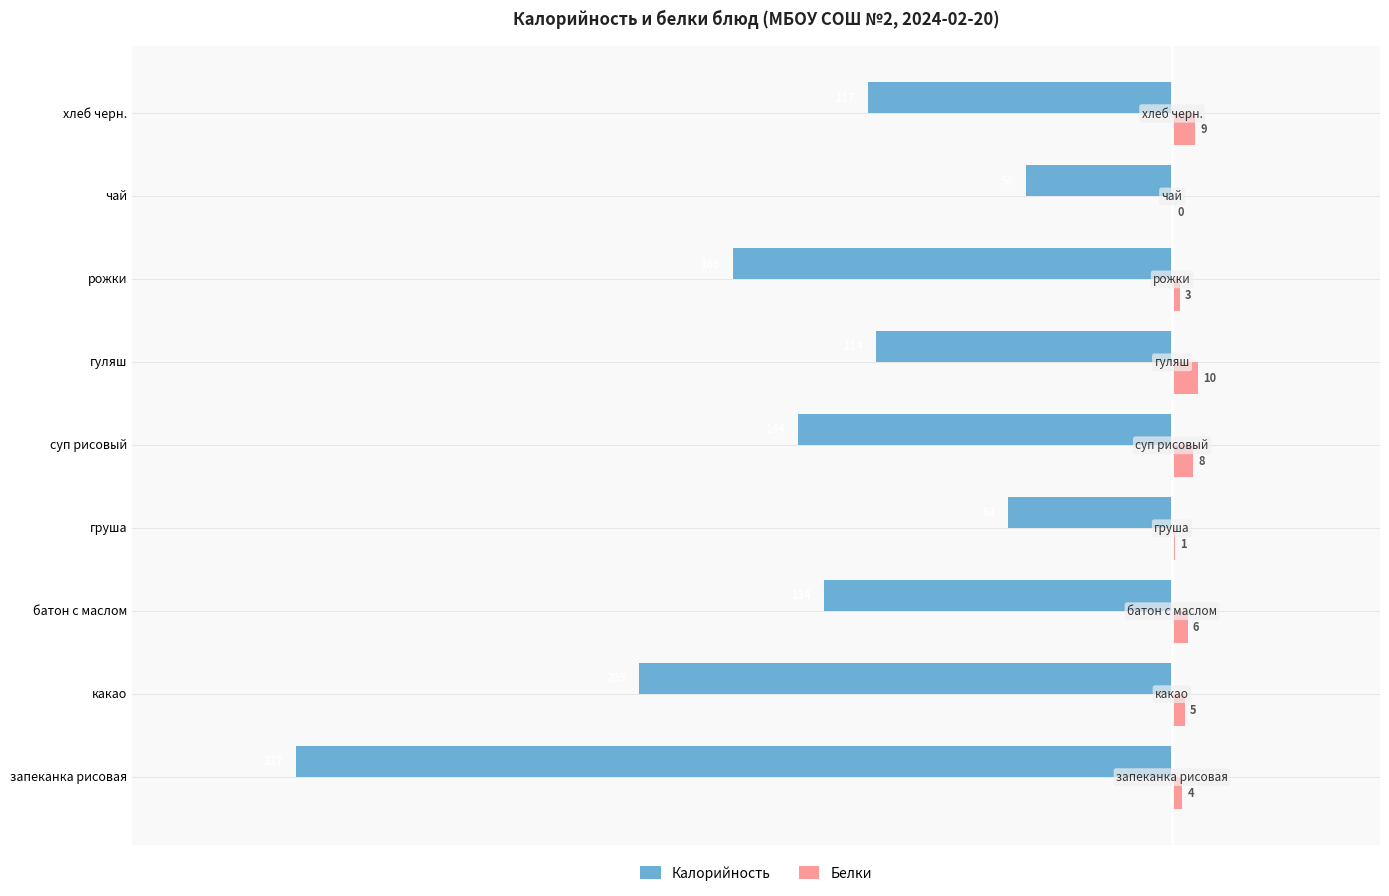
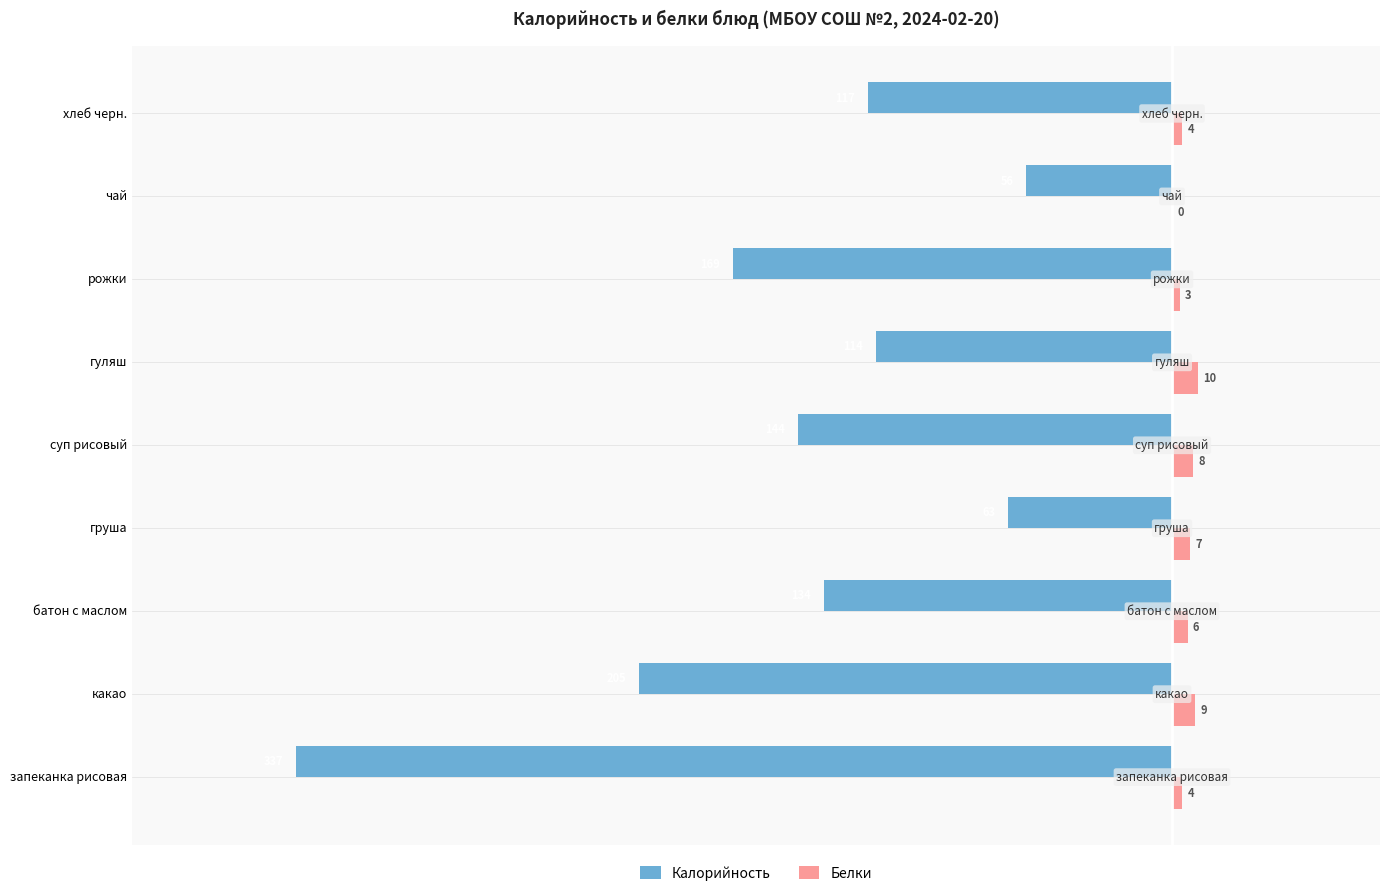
Белки, хлеб черн.: 9 -> 4
Белки, груша: 1 -> 7
Белки, какао: 5 -> 9
